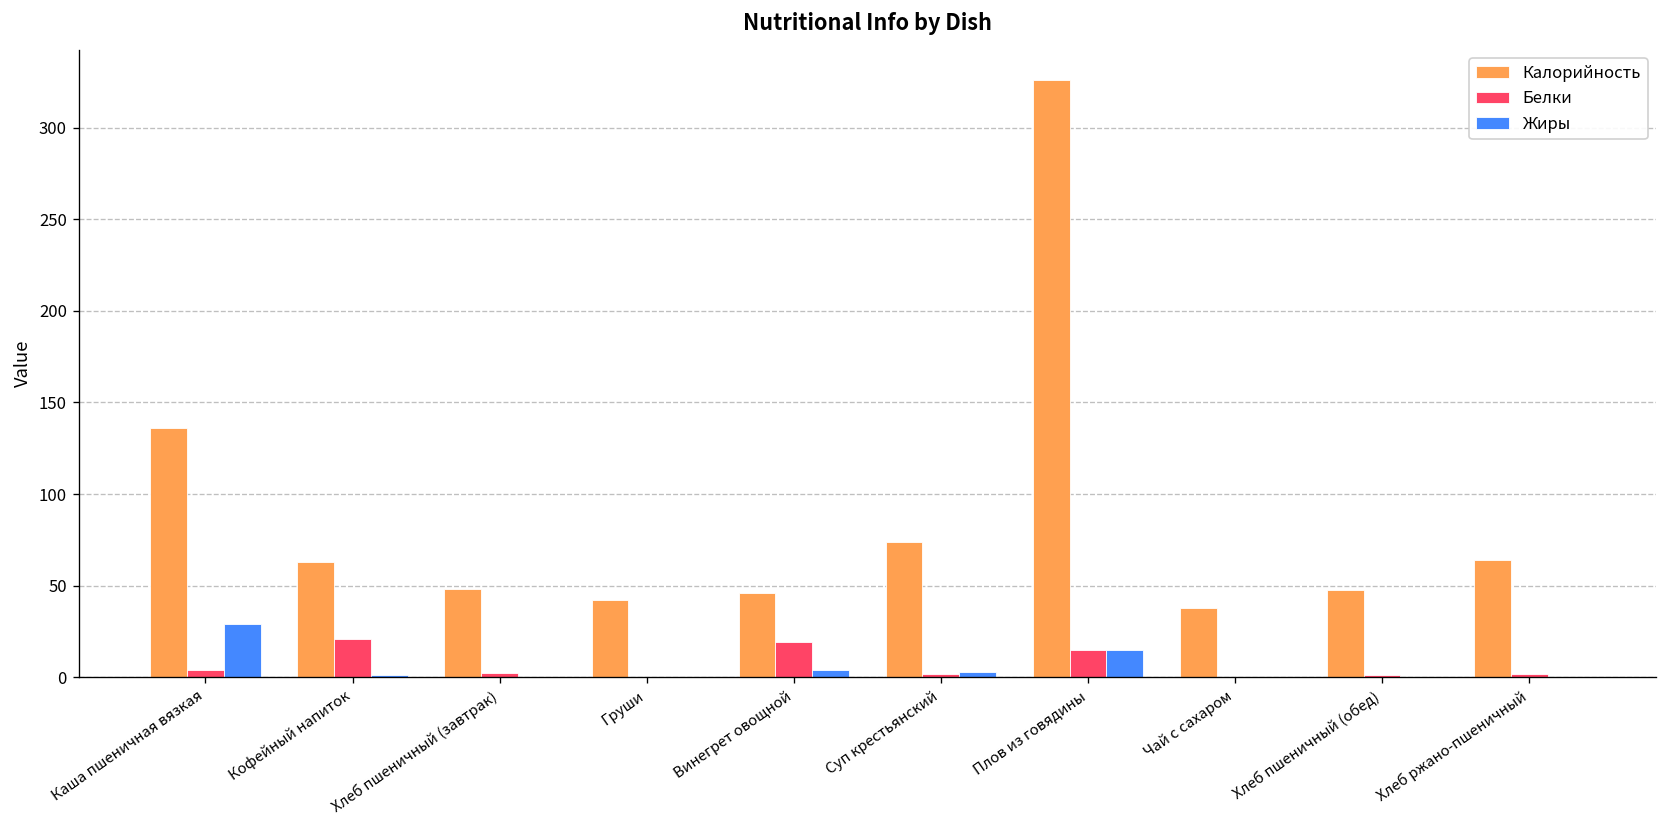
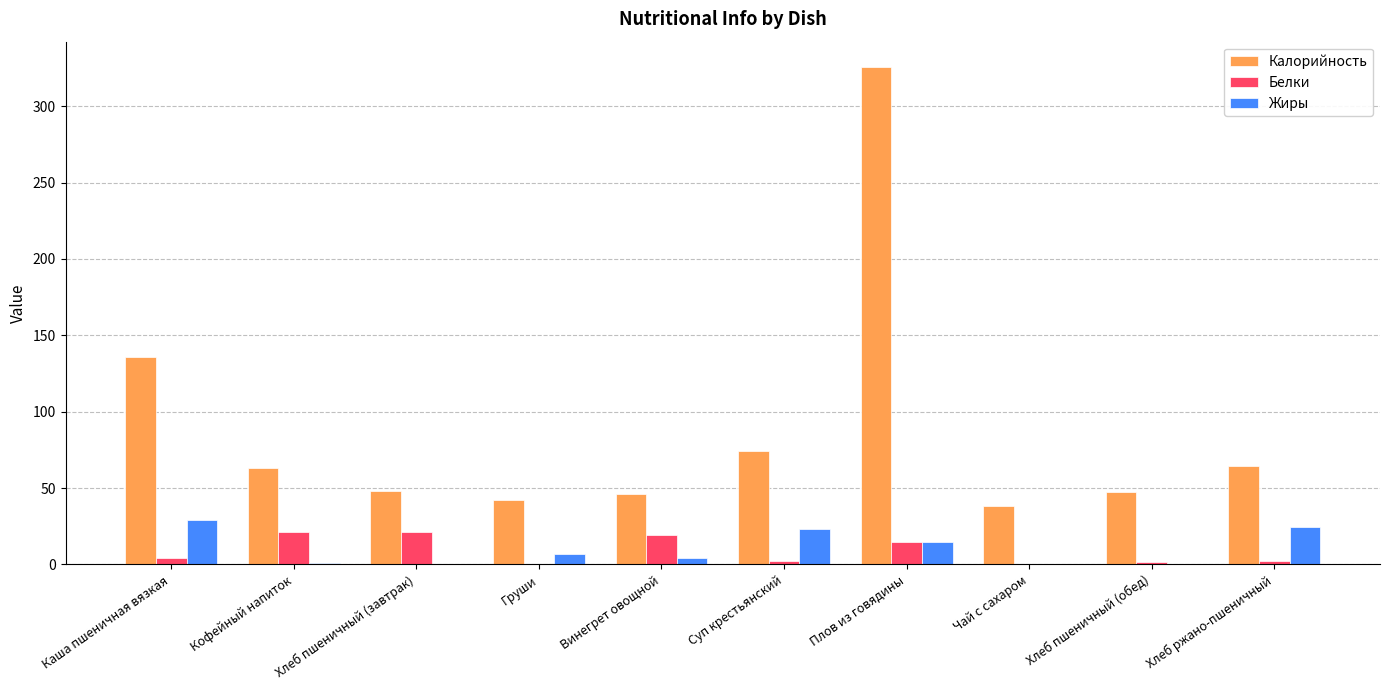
Белки, Хлеб пшеничный (завтрак): 2 -> 22
Жиры, Груши: 0 -> 7
Жиры, Суп крестьянский: 3 -> 23
Жиры, Хлеб ржано-пшеничный: 0 -> 25
